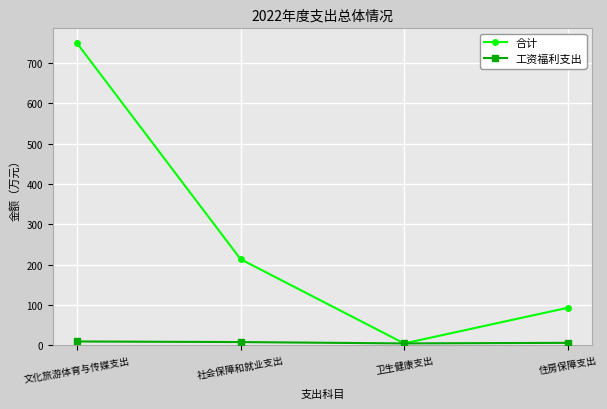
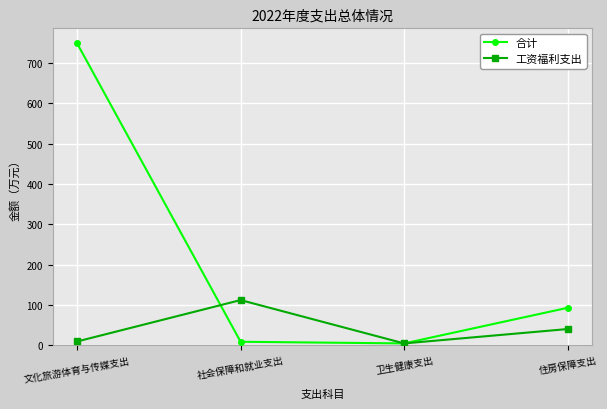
合计, 社会保障和就业支出: 210 -> 10
工资福利支出, 社会保障和就业支出: 10 -> 110
工资福利支出, 住房保障支出: 10 -> 40
